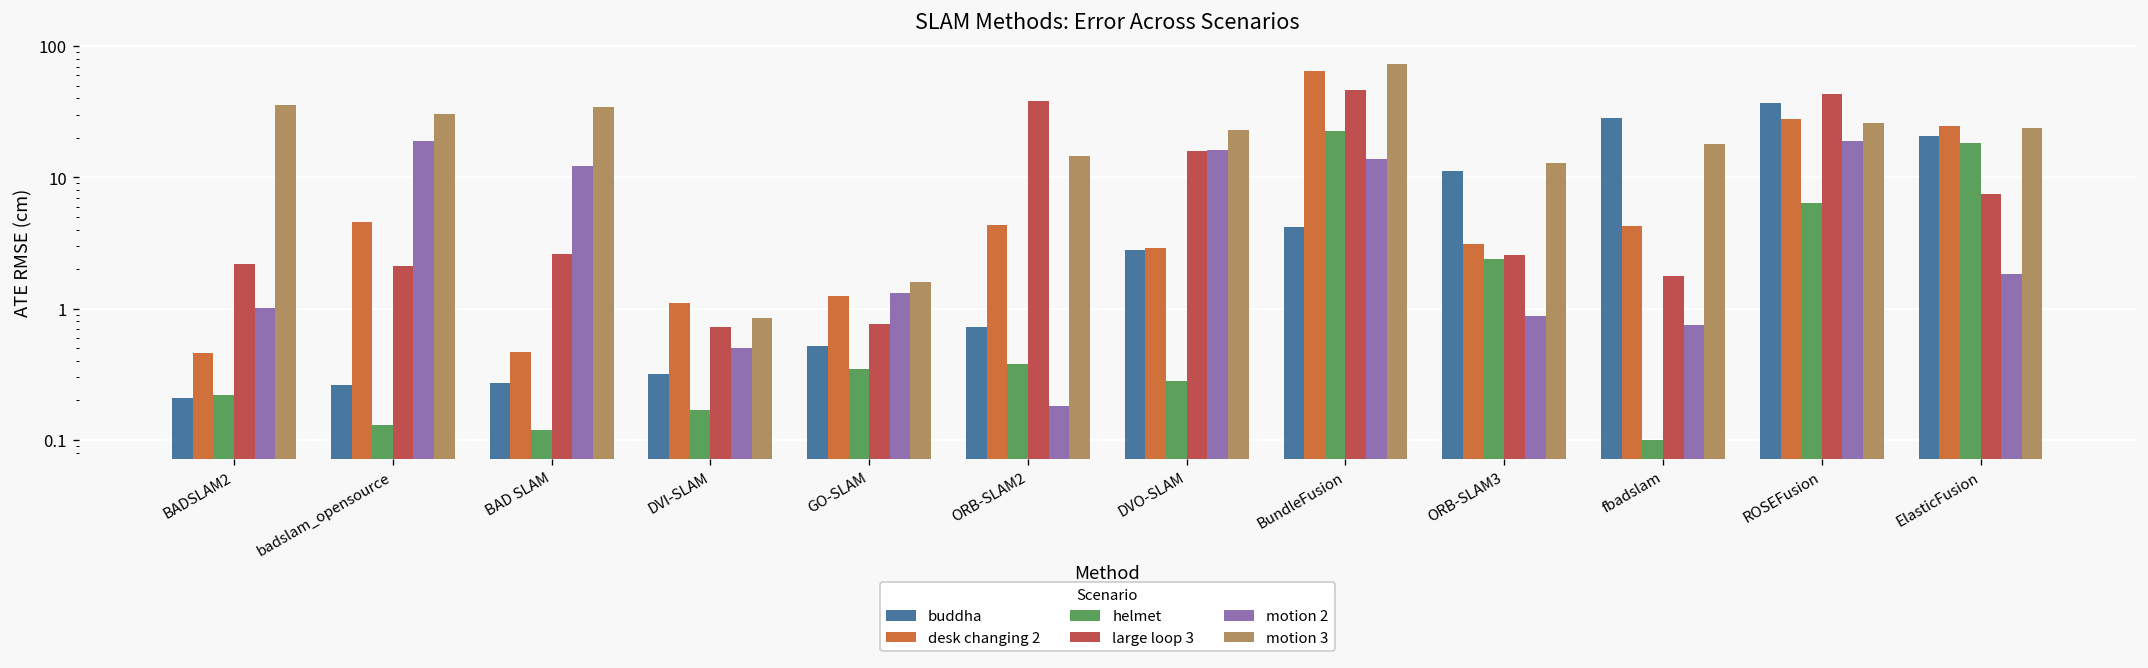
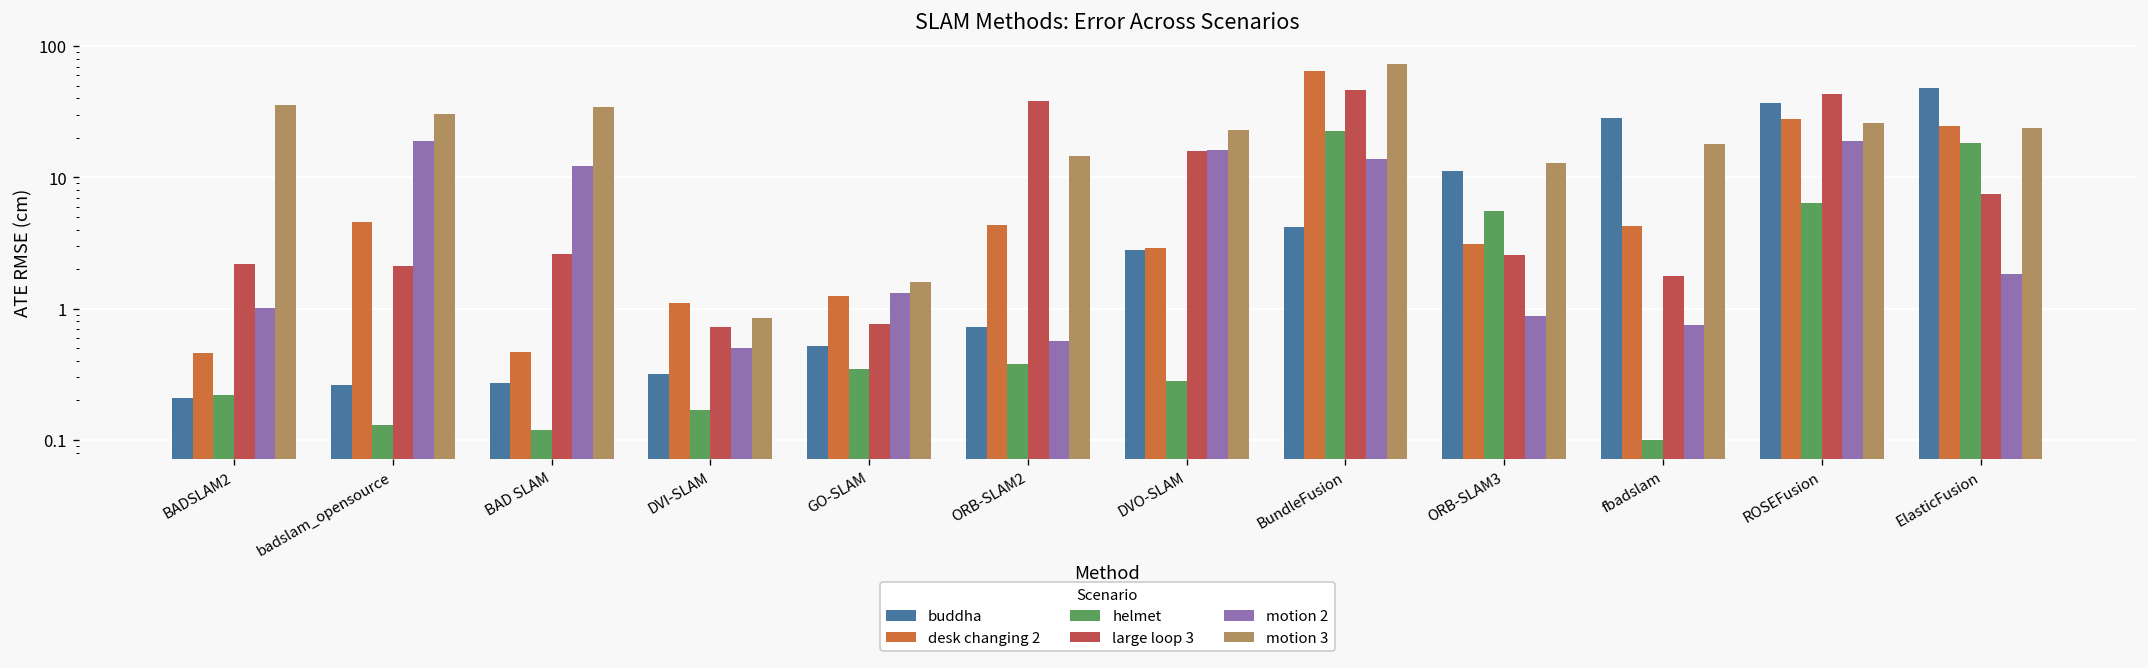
motion 2, ORB-SLAM2: 0.18 -> 0.6
helmet, ORB-SLAM3: 2.4 -> 6
buddha, ElasticFusion: 21 -> 50
